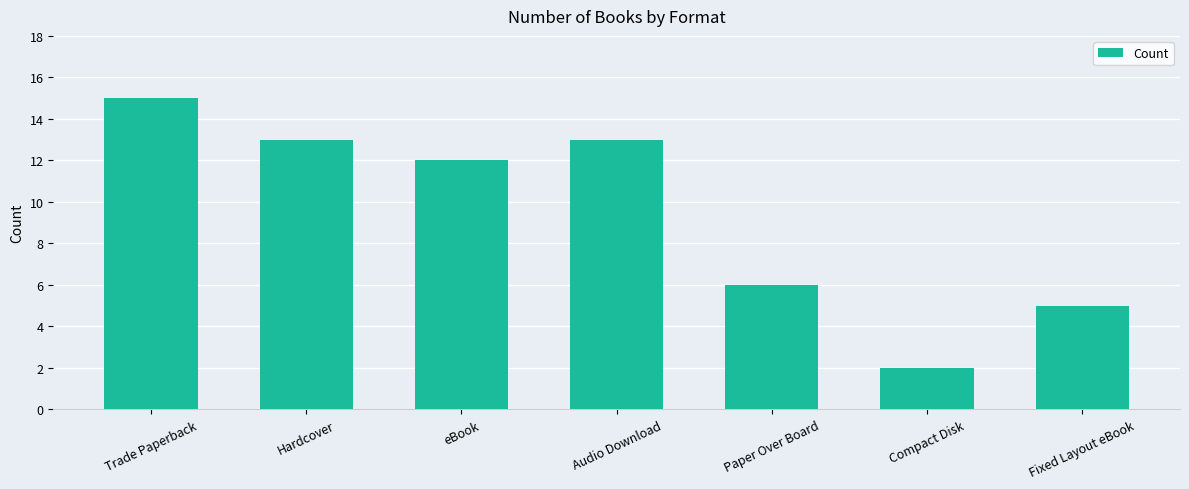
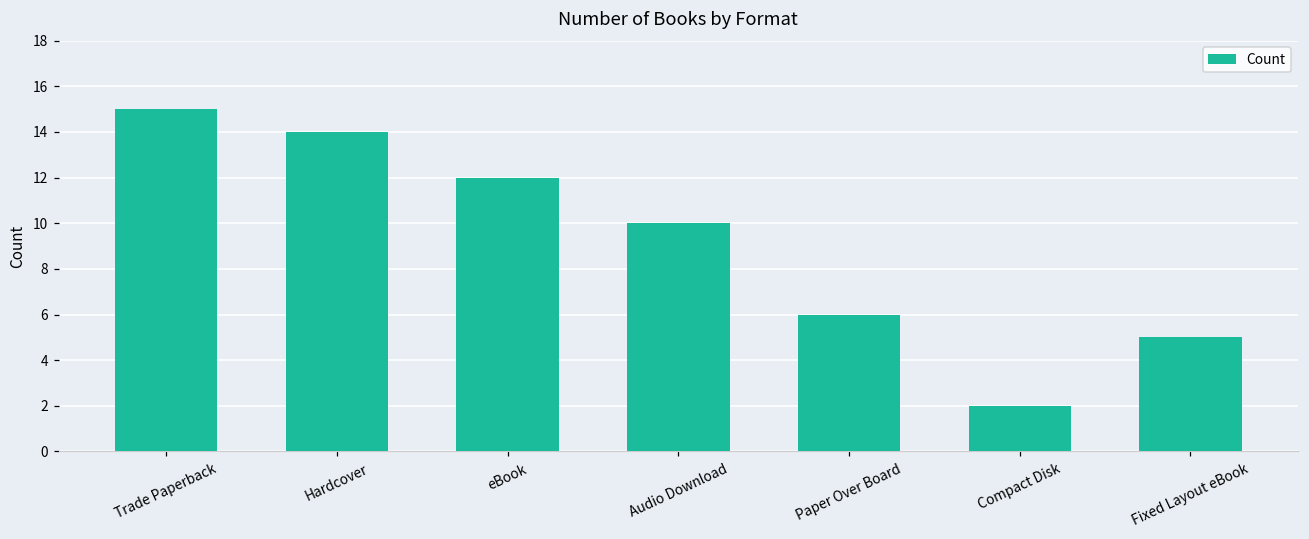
Hardcover: 13 -> 14
Audio Download: 13 -> 10
